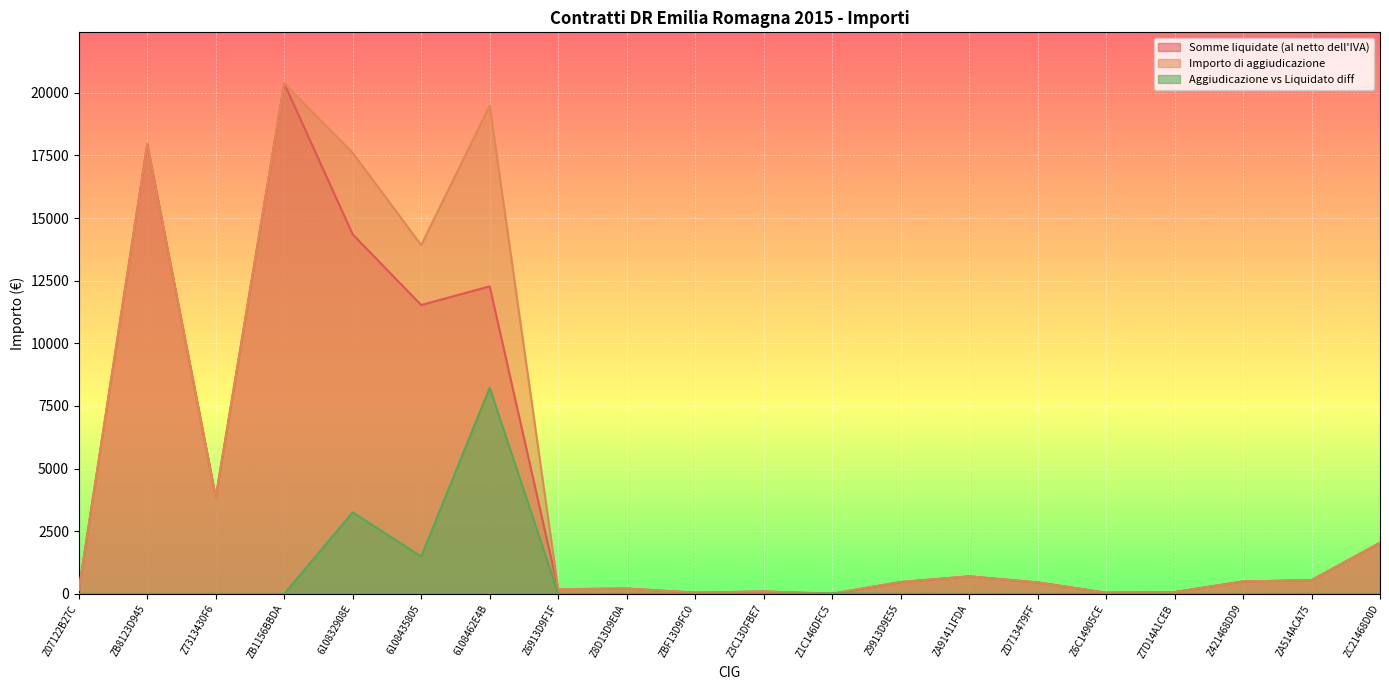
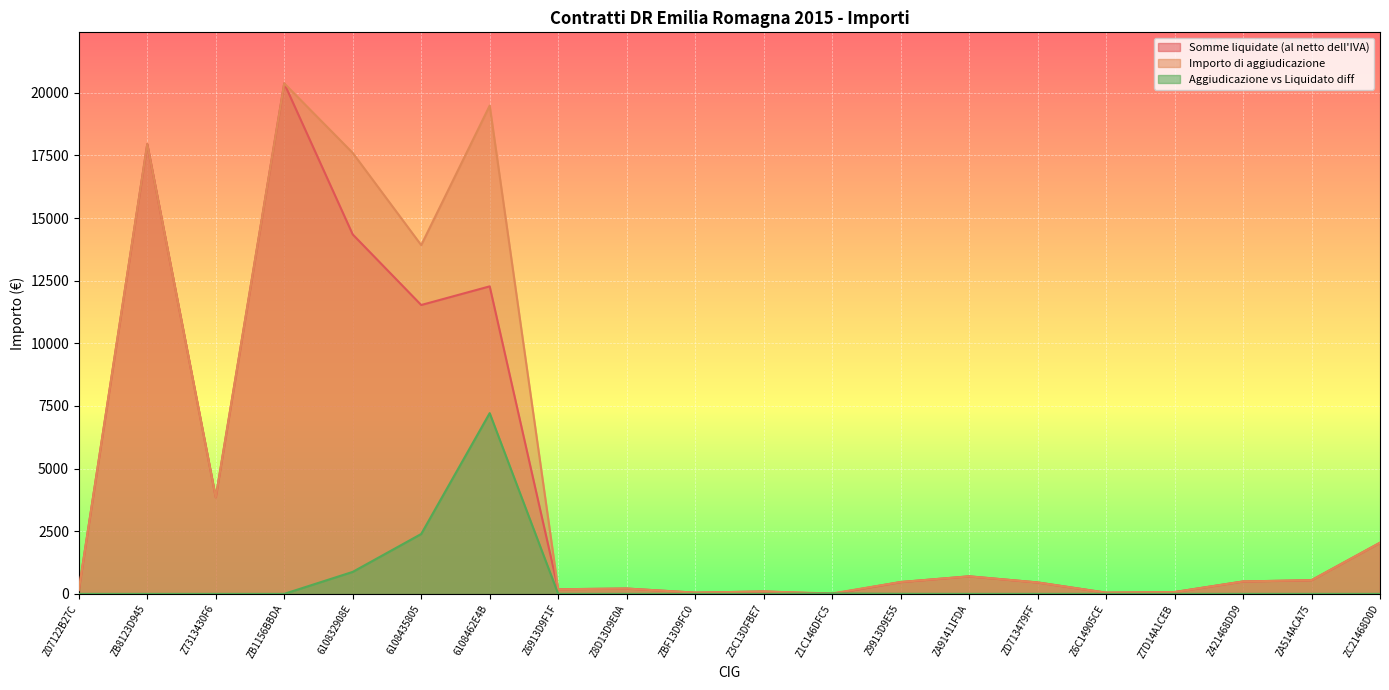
Aggiudicazione vs Liquidato diff, 610832908E: 3300 -> 900
Aggiudicazione vs Liquidato diff, 6108435805: 1500 -> 2400
Aggiudicazione vs Liquidato diff, 6108462E4B: 8200 -> 7200
